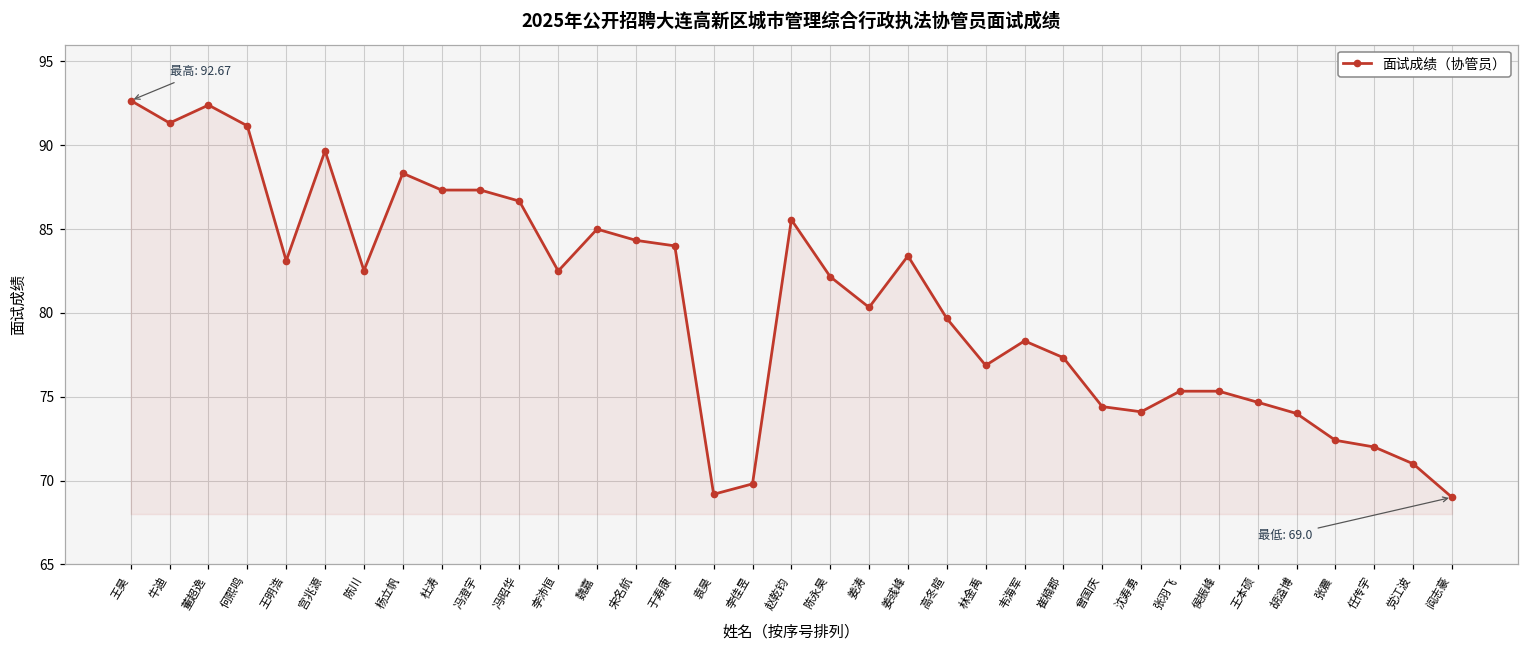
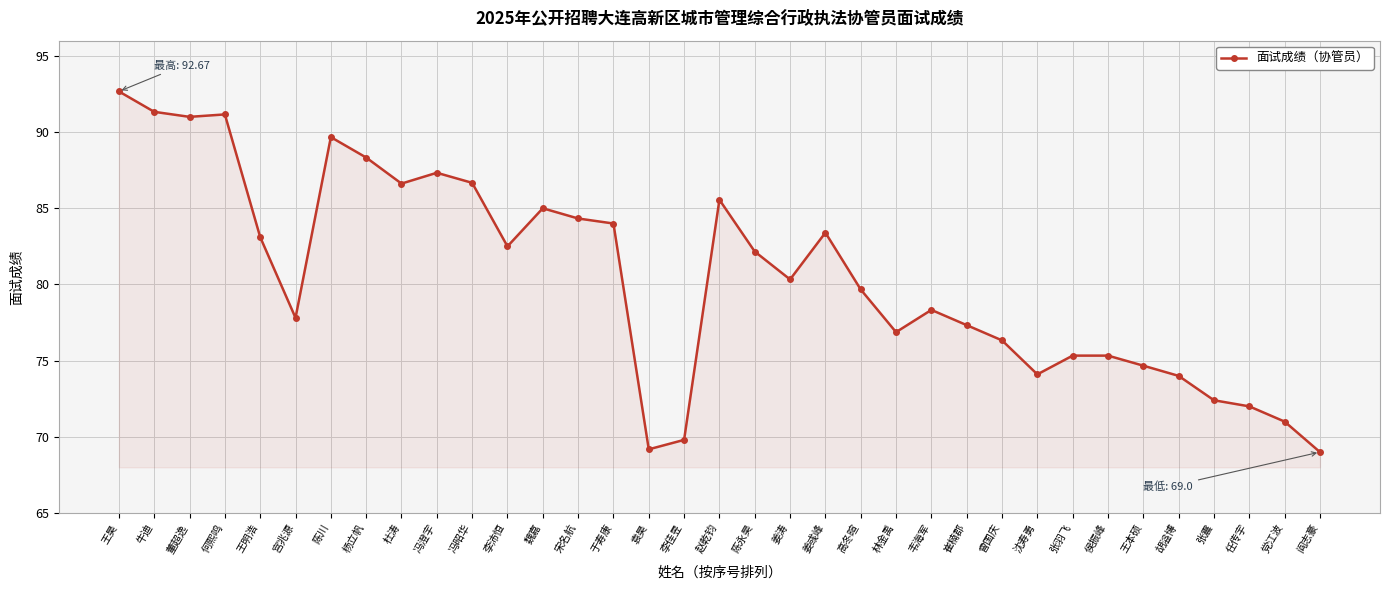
董超逸: 92.4 -> 91.0
宫兆源: 89.7 -> 77.8
陈川: 82.5 -> 89.7
杜涛: 87.3 -> 86.6
曾国庆: 74.4 -> 76.3
